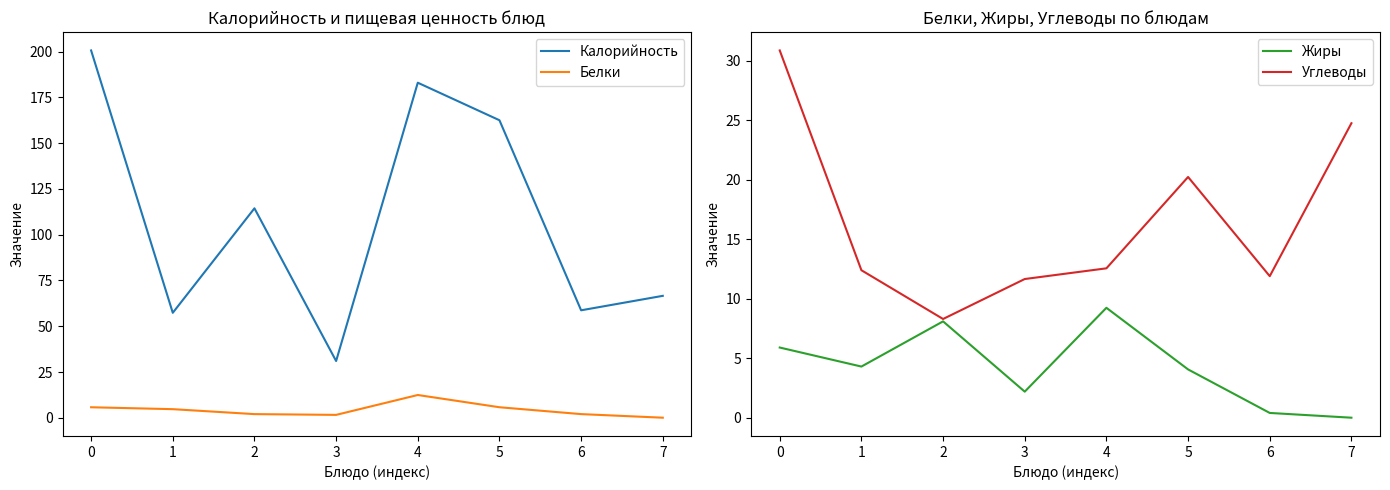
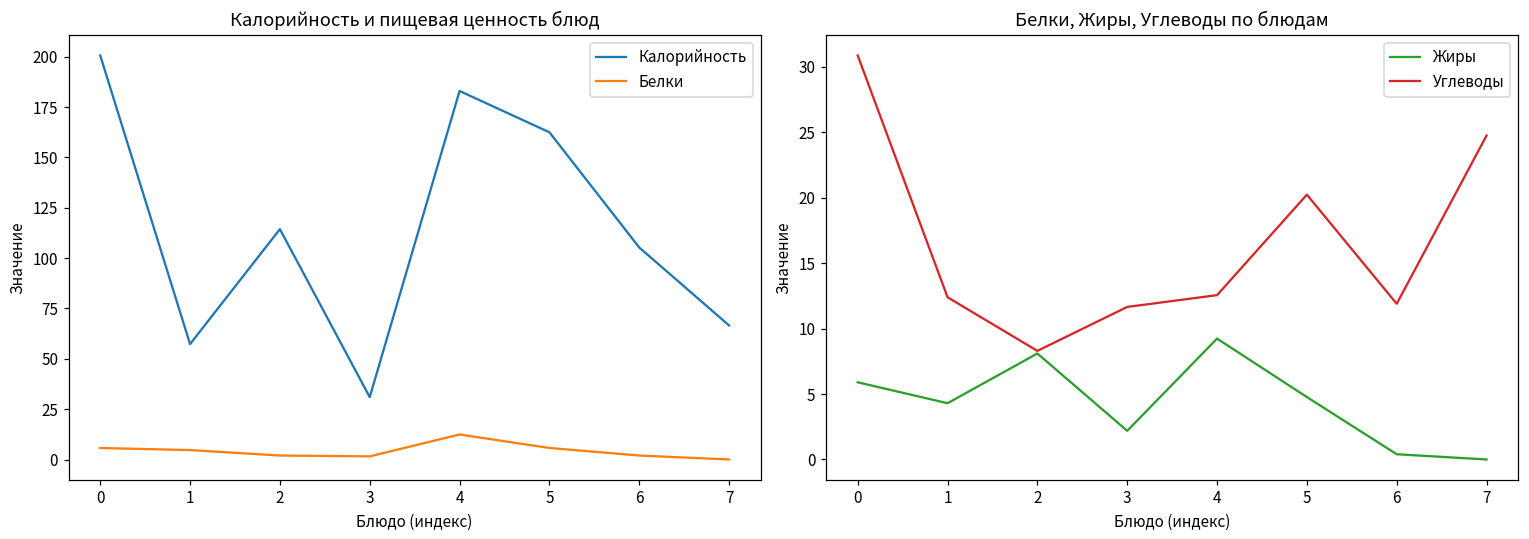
Калорийность и пищевая ценность блюд, Калорийность, 6: 59 -> 105
Белки, Жиры, Углеводы по блюдам, Жиры, 5: 4.1 -> 4.8
